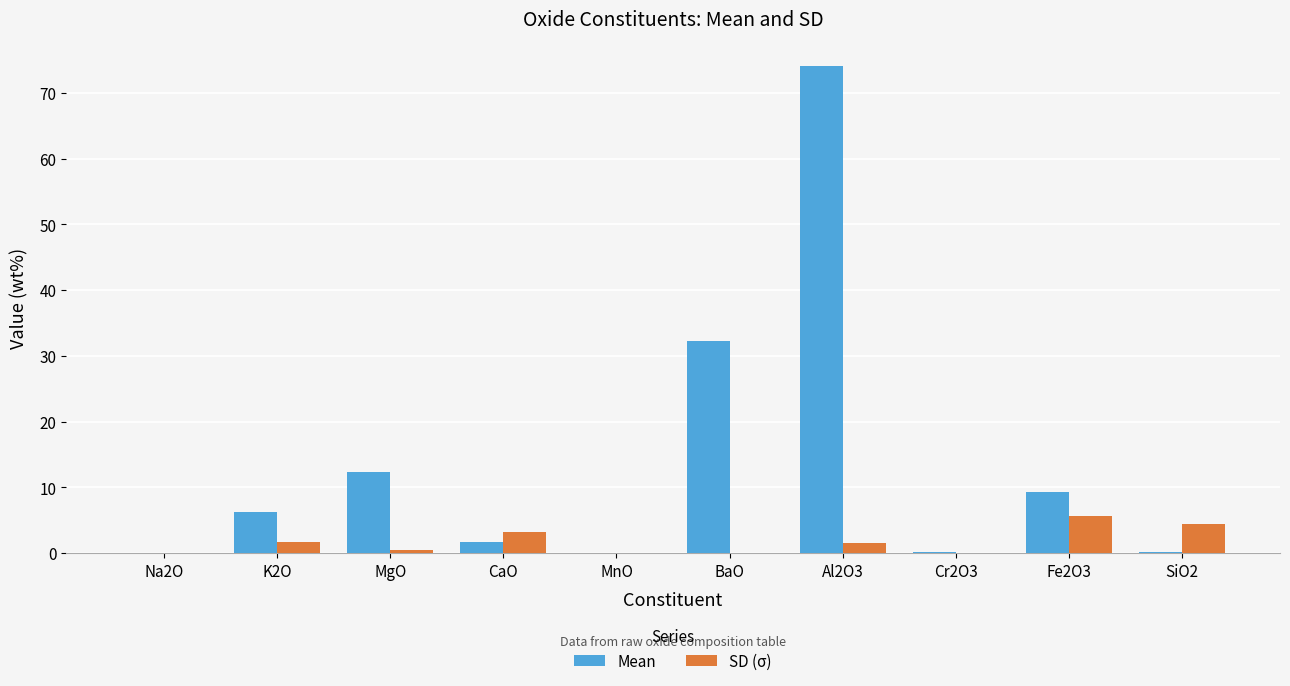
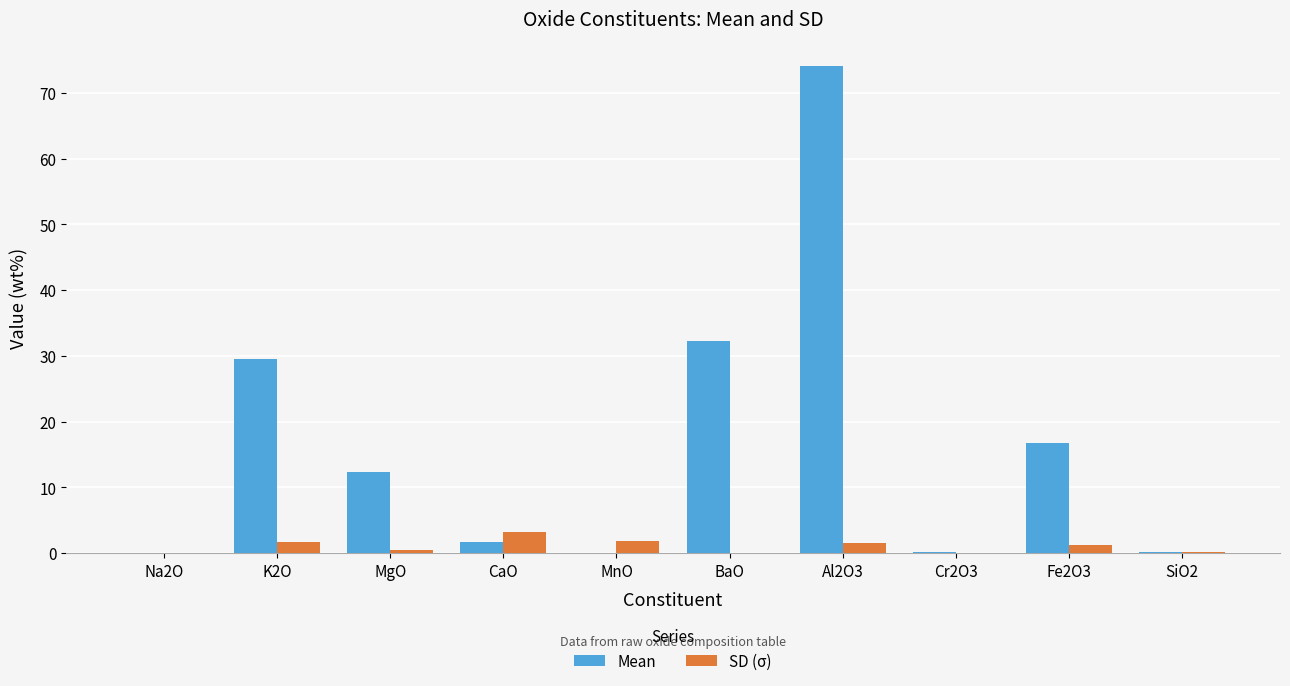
Mean, K2O: 6 -> 30
SD (σ), MnO: 0 -> 2
Mean, Fe2O3: 9 -> 17
SD (σ), Fe2O3: 6 -> 1
SD (σ), SiO2: 4 -> 0
